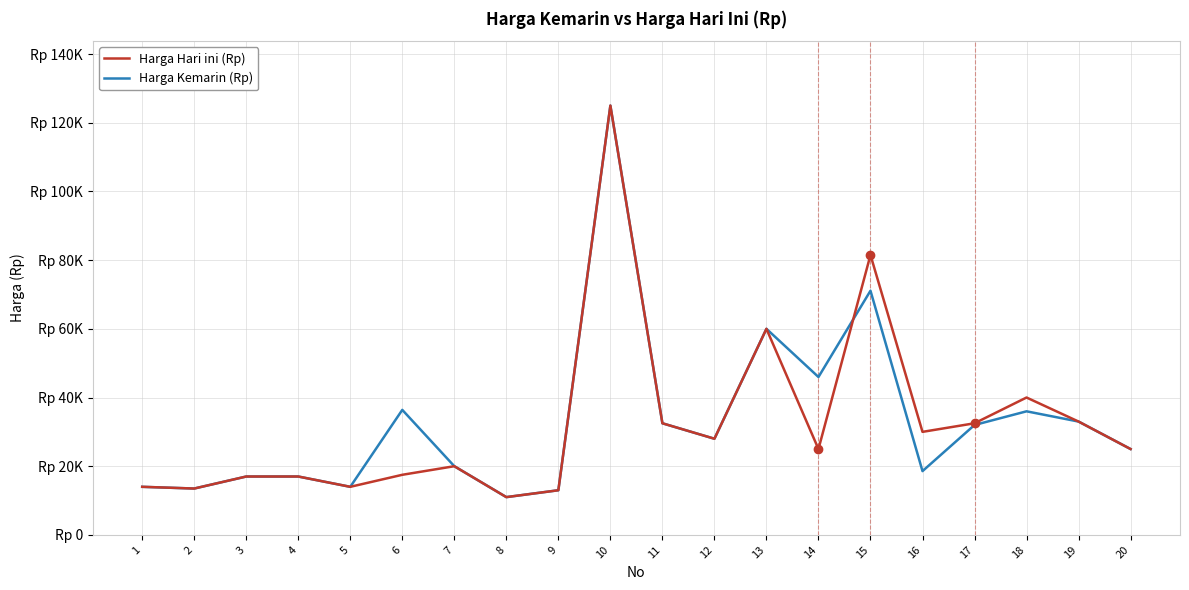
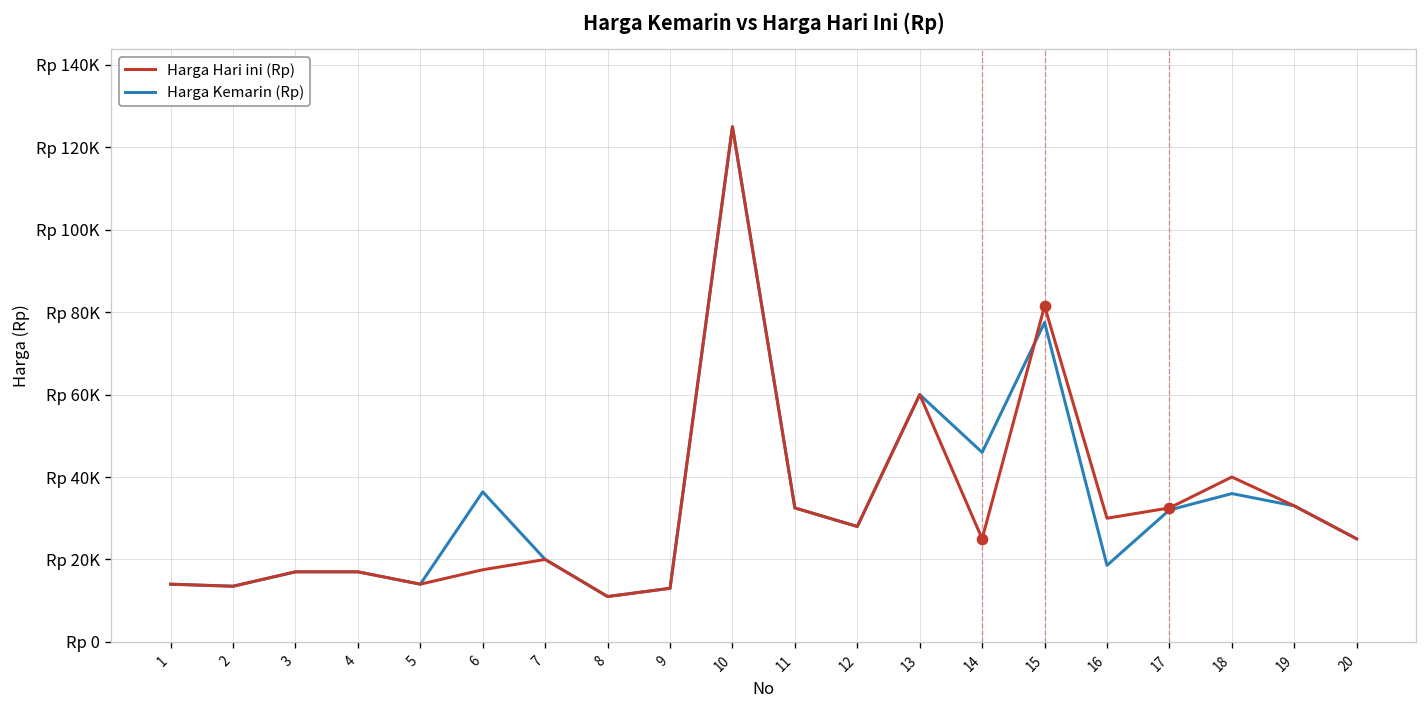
Harga Kemarin (Rp), 15: Rp 71000 -> Rp 78000
